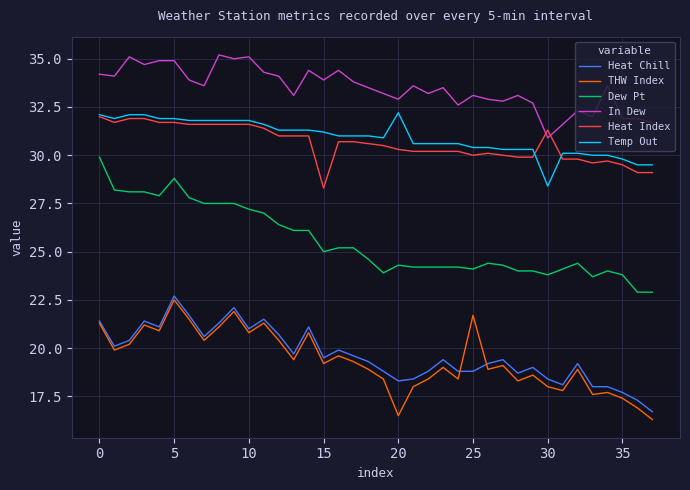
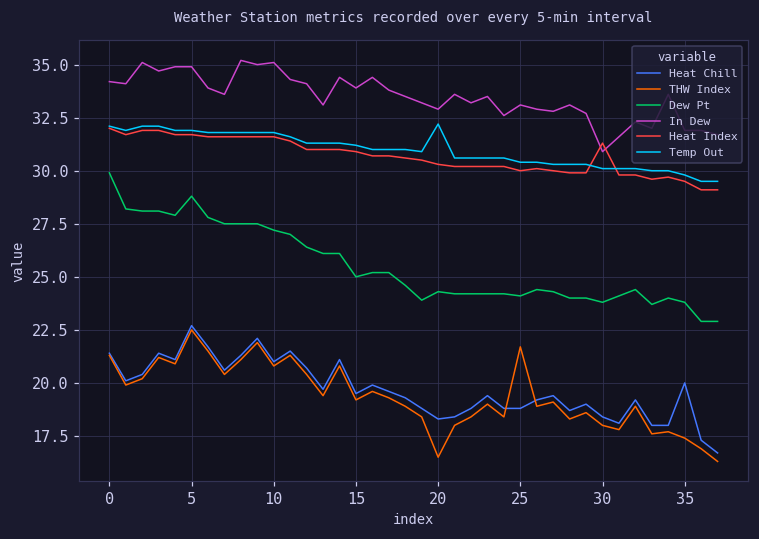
Heat Index, 15: 28.3 -> 30.9
Temp Out, 30: 28.4 -> 30.1
Heat Chill, 35: 17.7 -> 20.0
